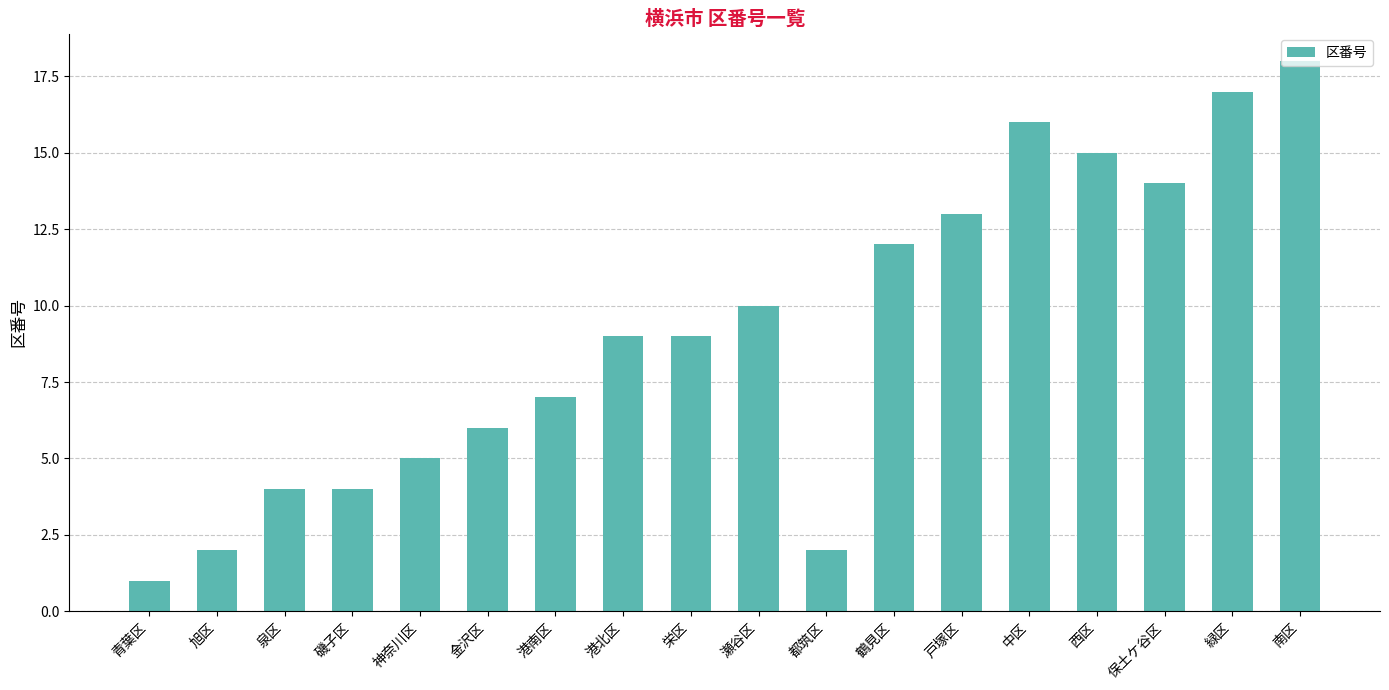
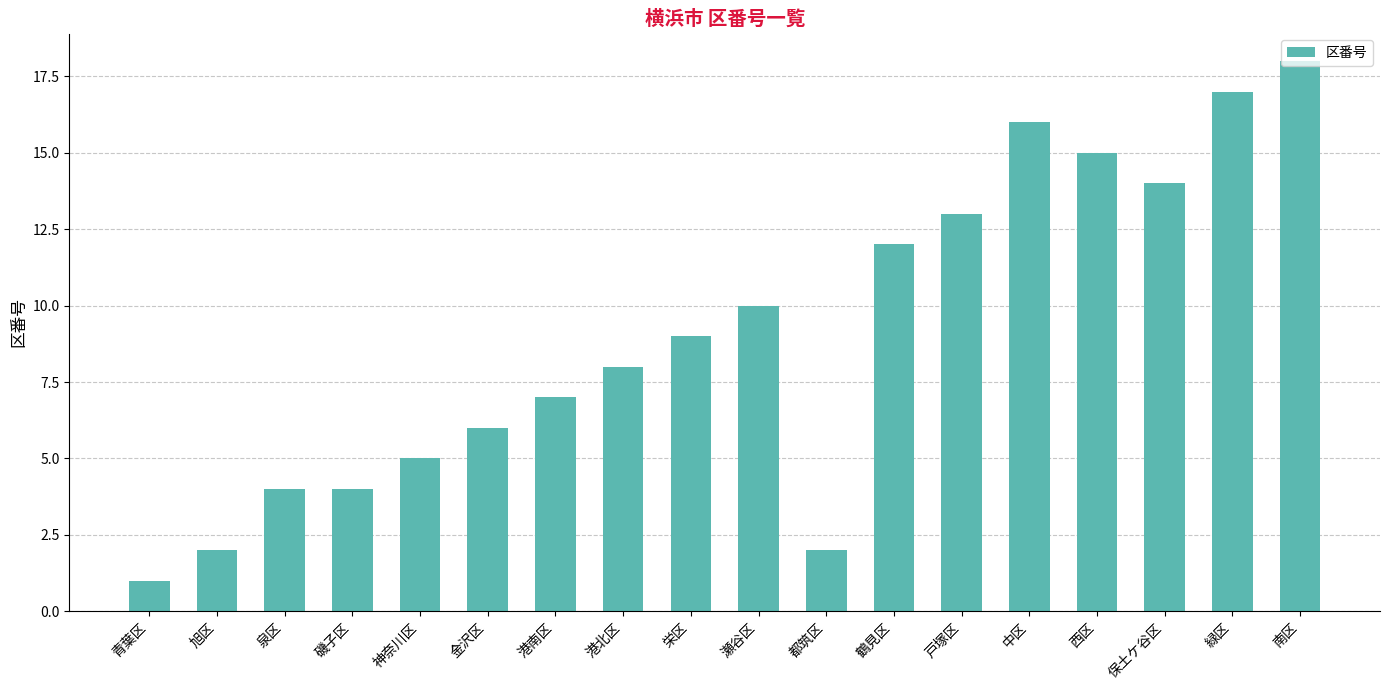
港北区: 9 -> 8
